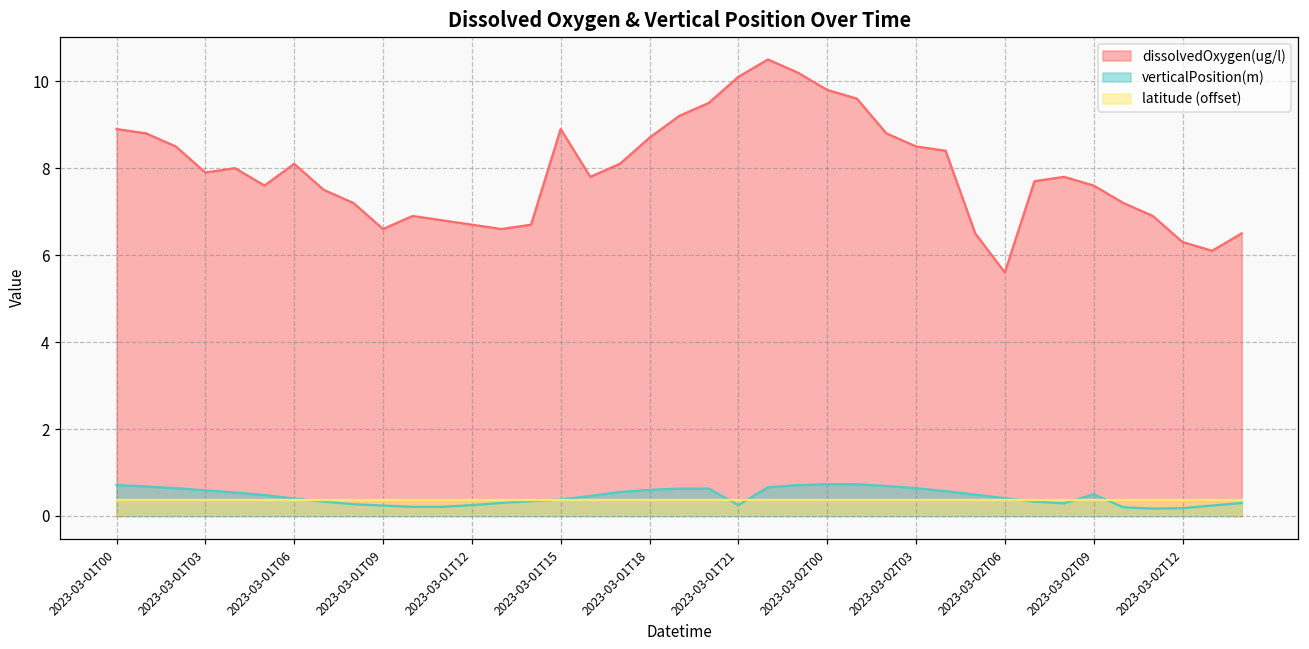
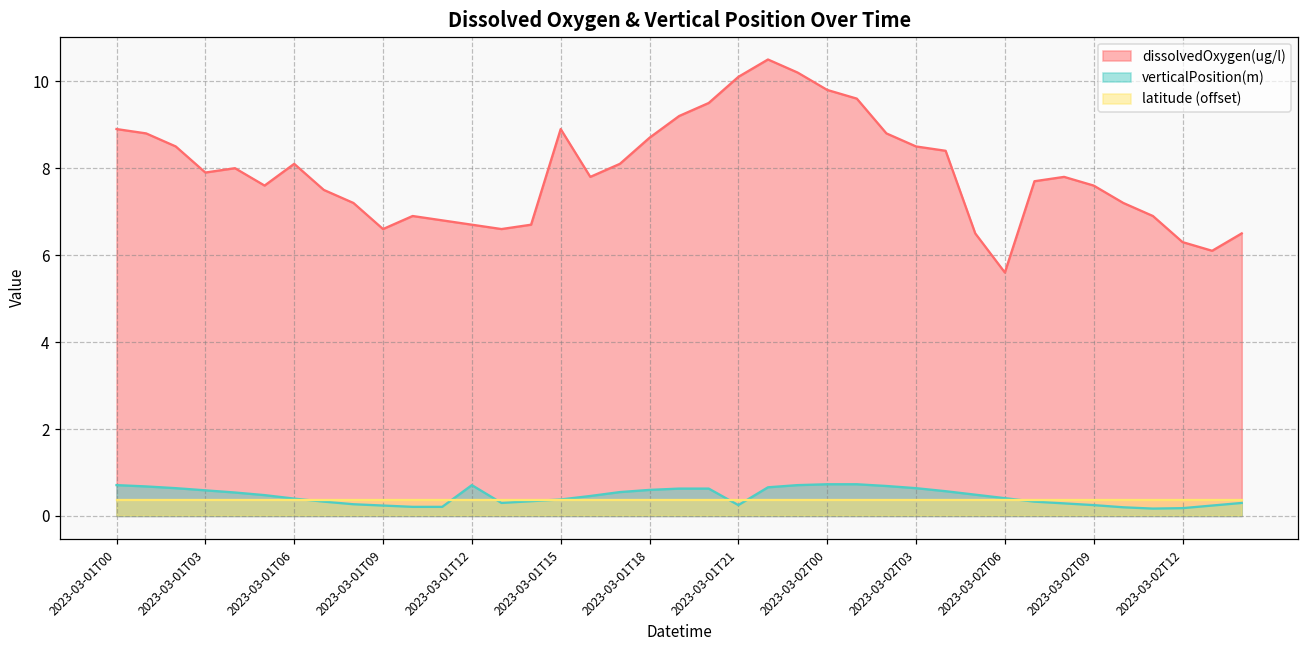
verticalPosition(m), 2023-03-01T12: 0.3 -> 0.7
verticalPosition(m), 2023-03-02T09: 0.5 -> 0.3
